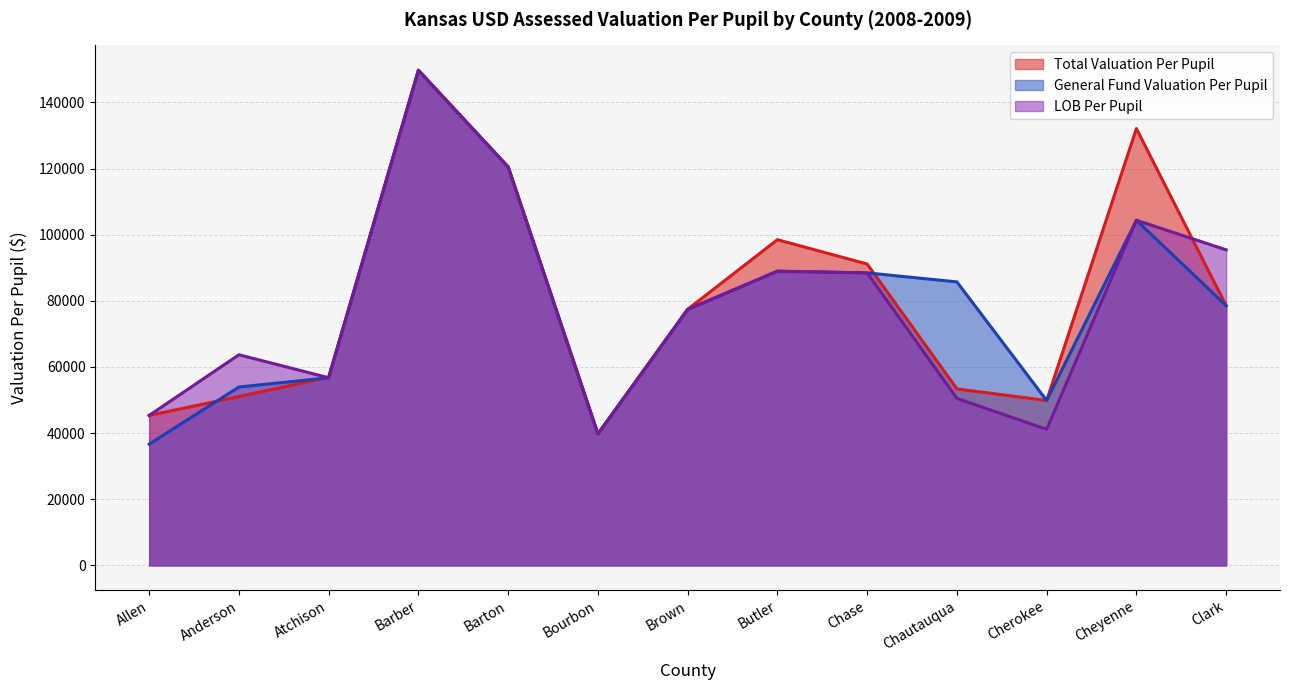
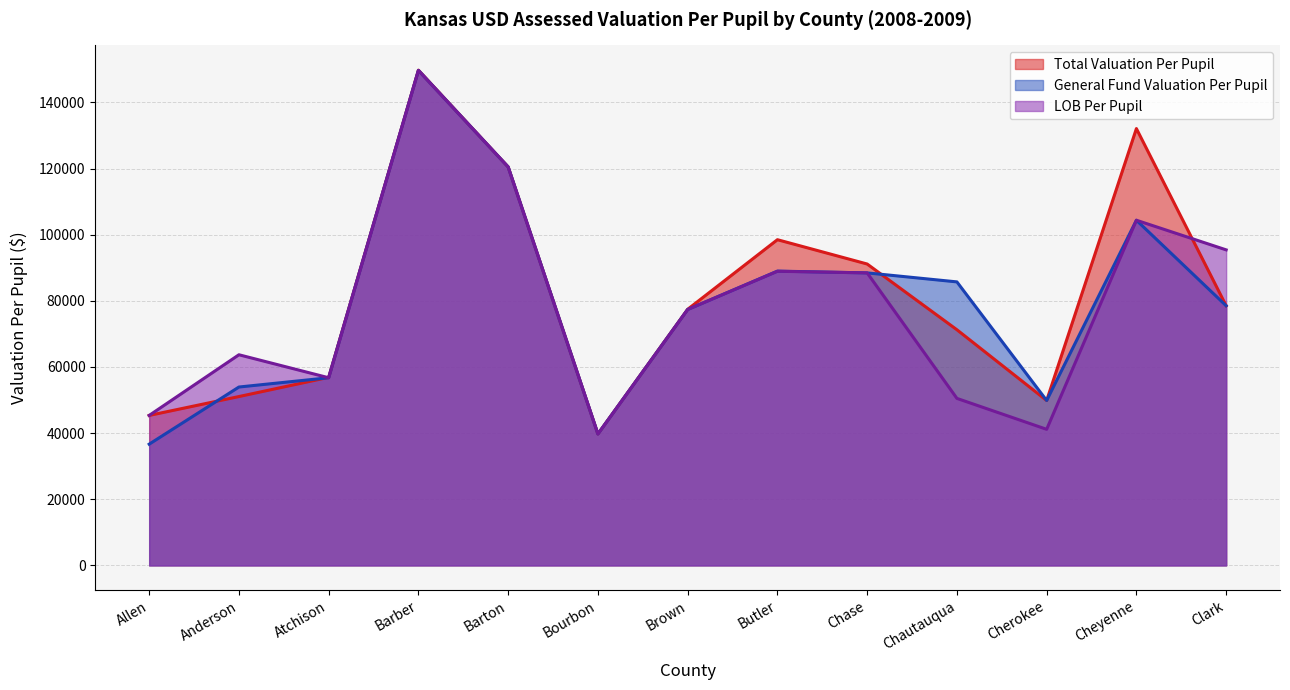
Total Valuation Per Pupil, Chautauqua: 53000 -> 71000
